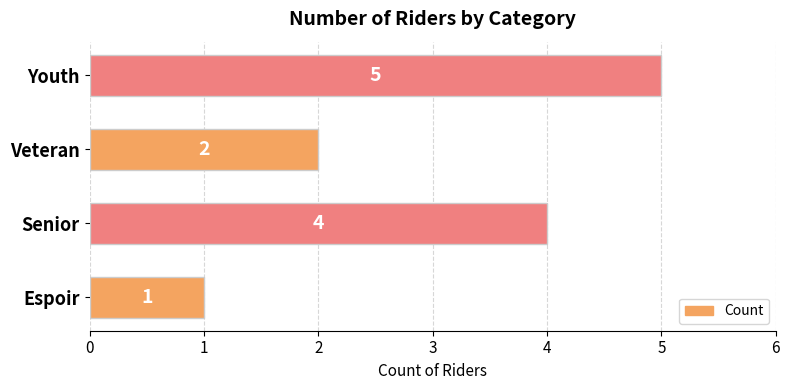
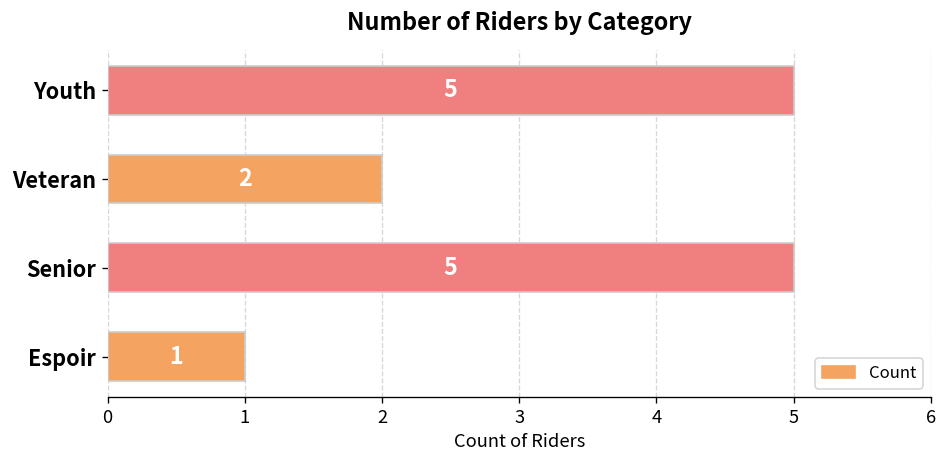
Senior: 4 -> 5
